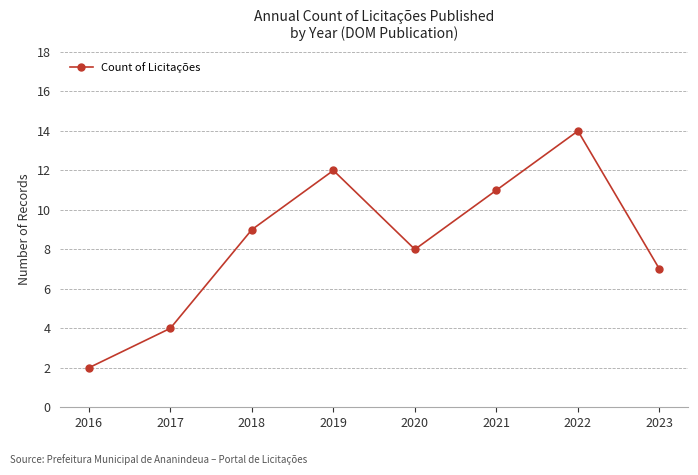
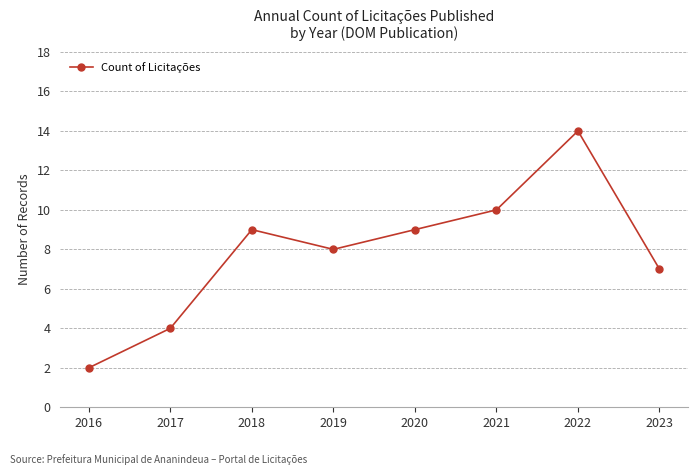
2019: 12 -> 8
2020: 8 -> 9
2021: 11 -> 10
